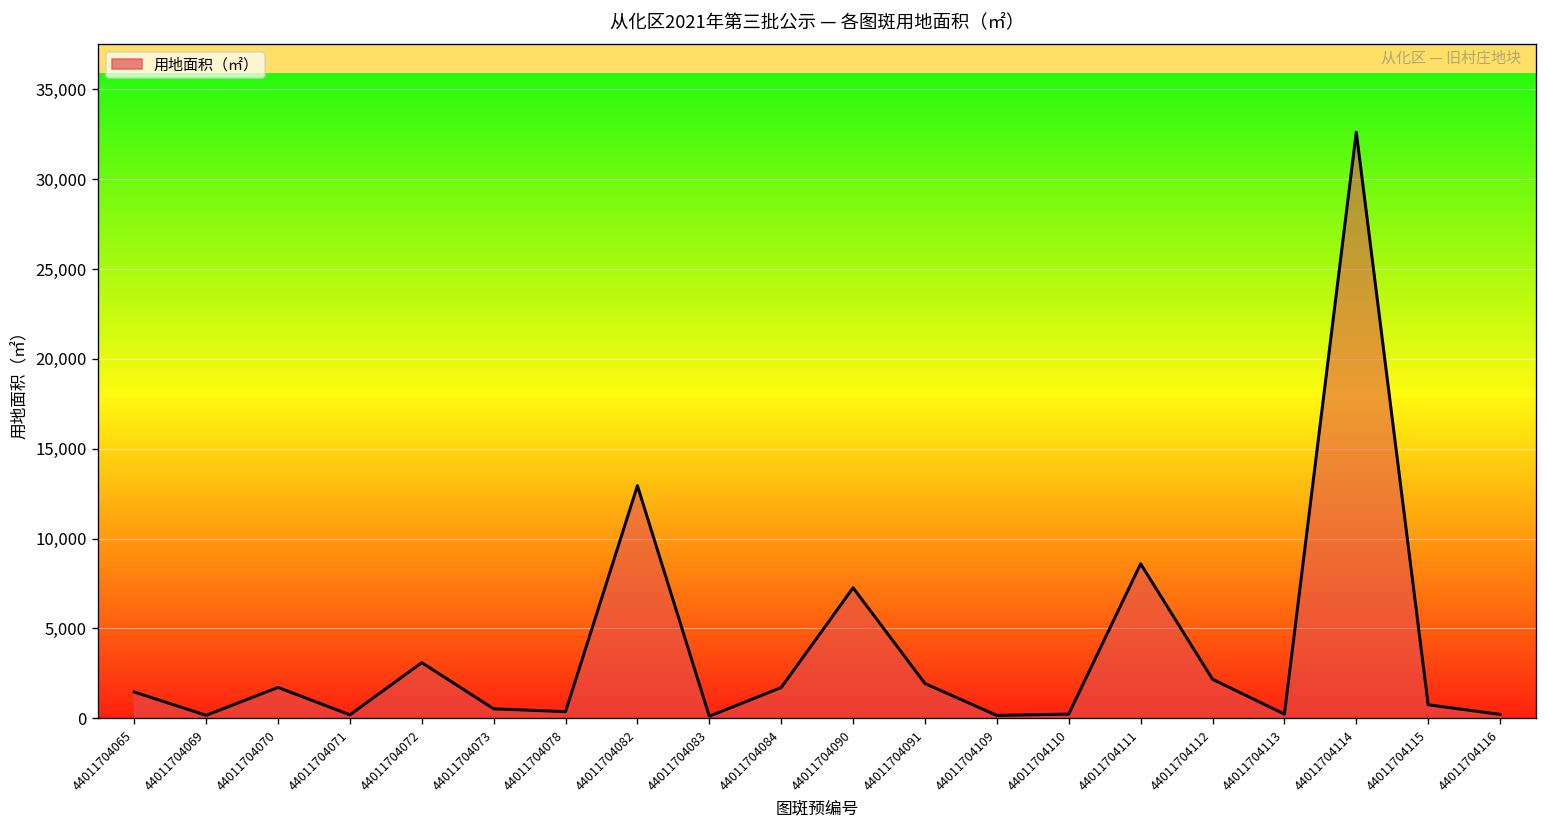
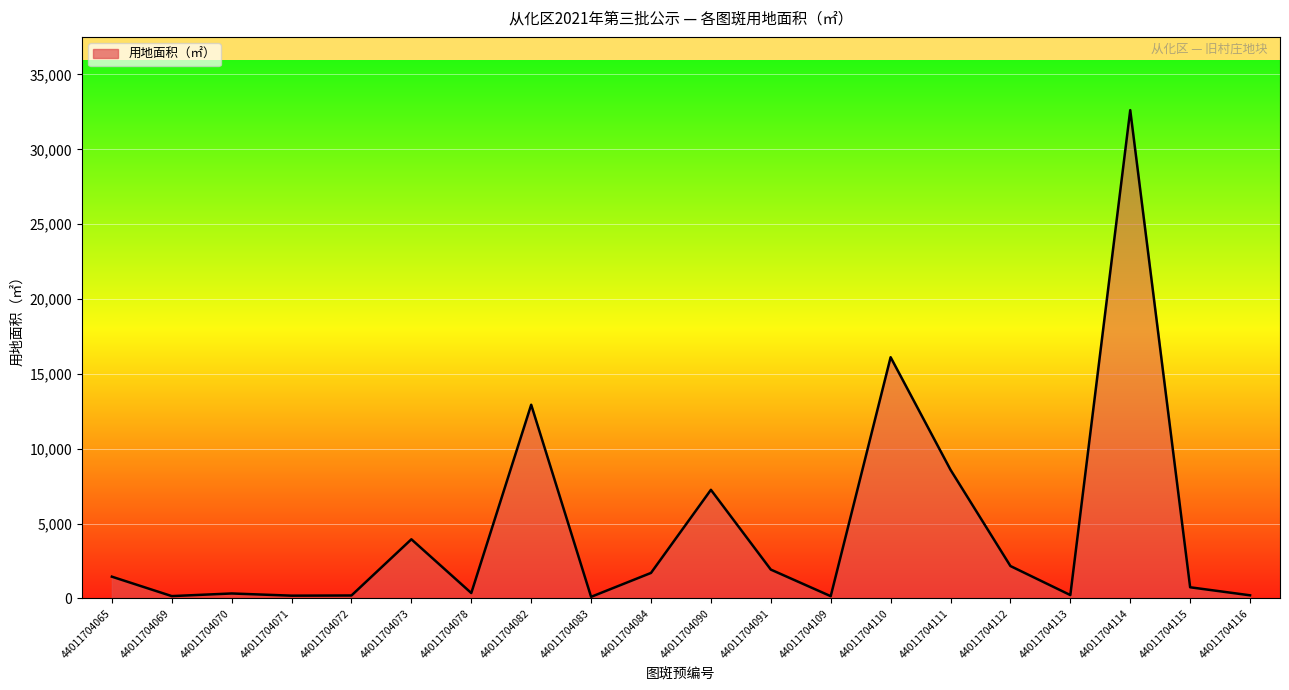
44011704070: 1,700 -> 300
44011704072: 3,100 -> 200
44011704073: 500 -> 4,000
44011704110: 200 -> 16,100
